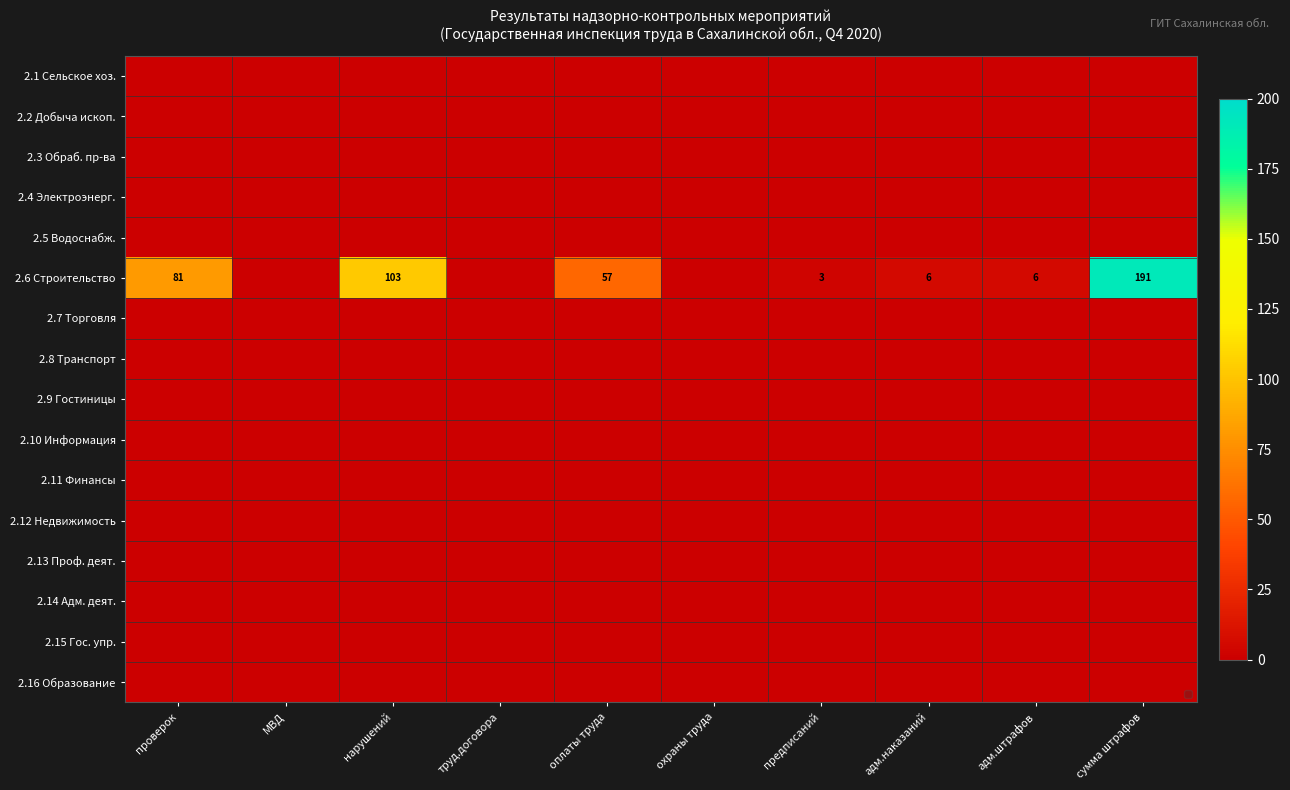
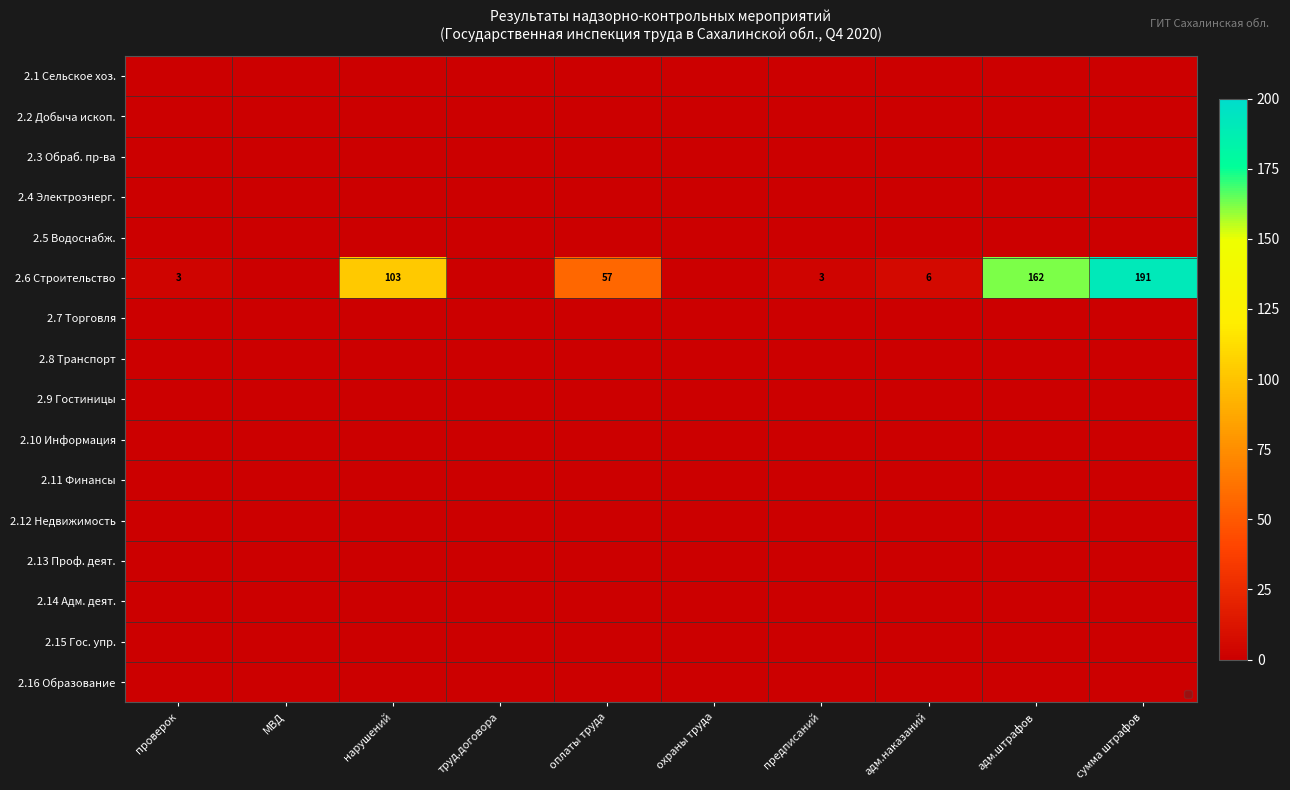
2.6 Строительство, проверок: 81 -> 3
2.6 Строительство, адм.штрафов: 6 -> 162
